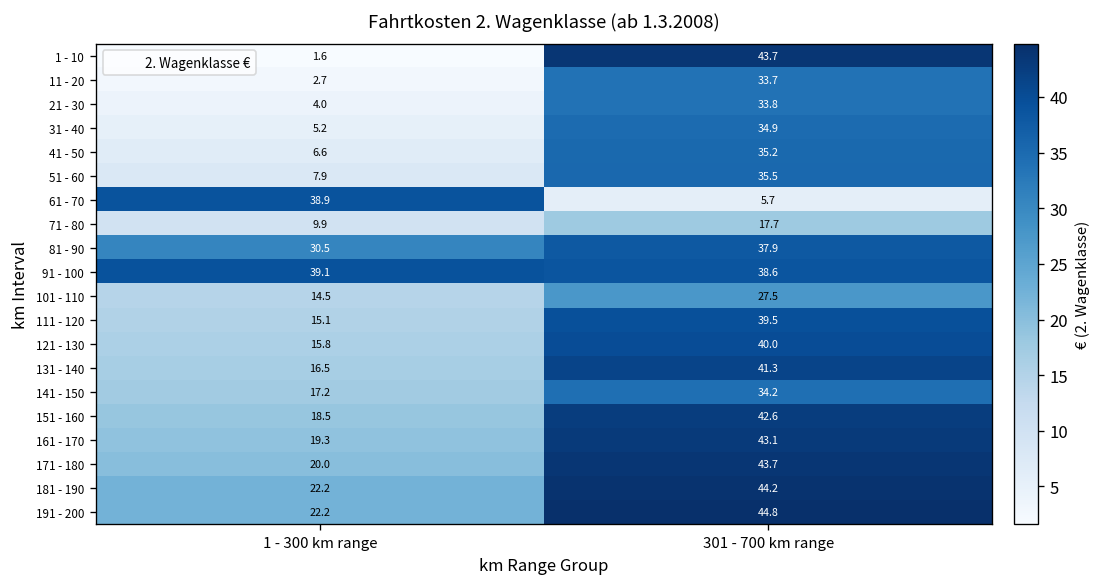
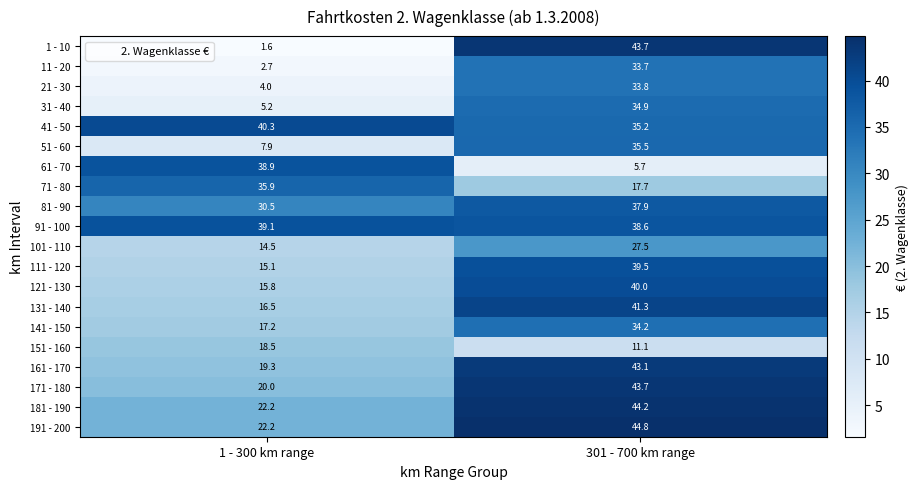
41 - 50, 1 - 300 km range: 6.6 -> 40.3
71 - 80, 1 - 300 km range: 9.9 -> 35.9
151 - 160, 301 - 700 km range: 42.6 -> 11.1
